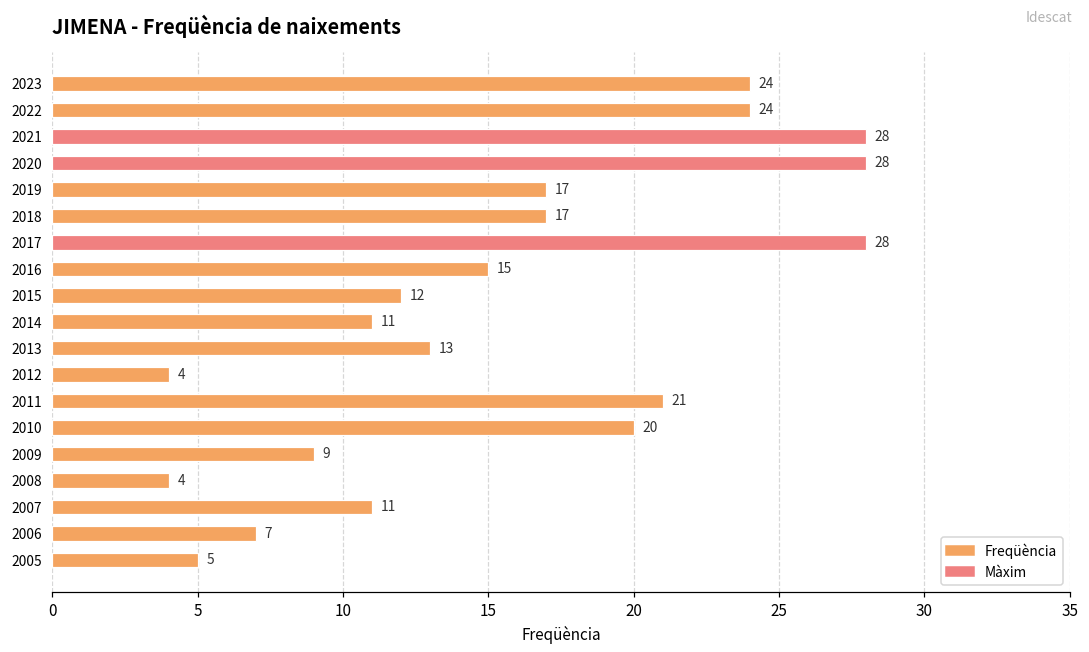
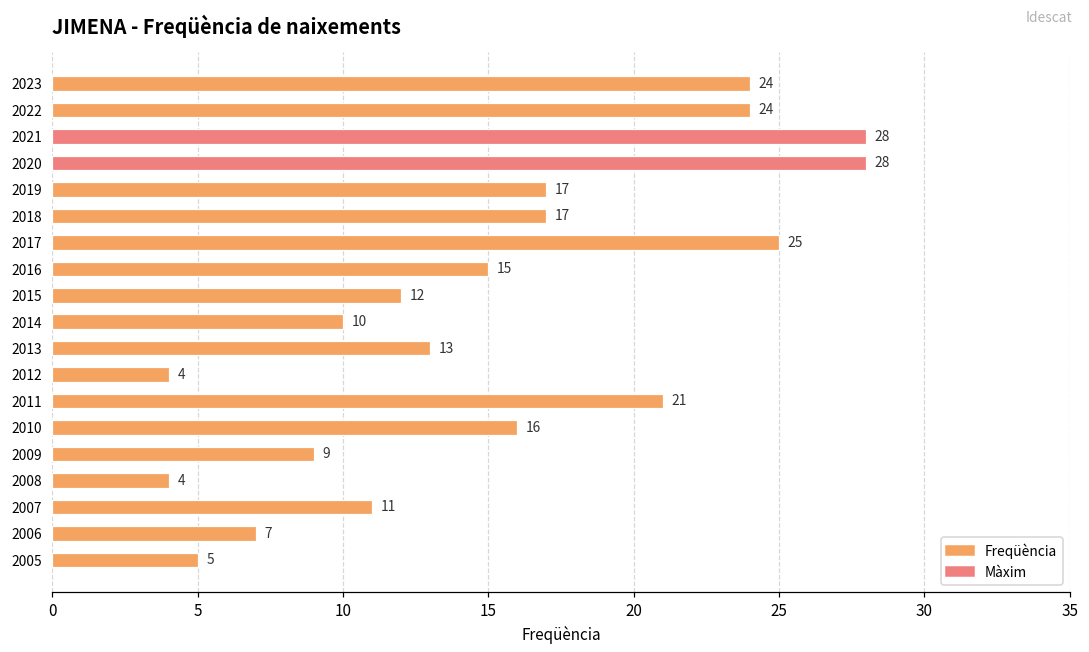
2017: 28 -> 25
2014: 11 -> 10
2010: 20 -> 16
